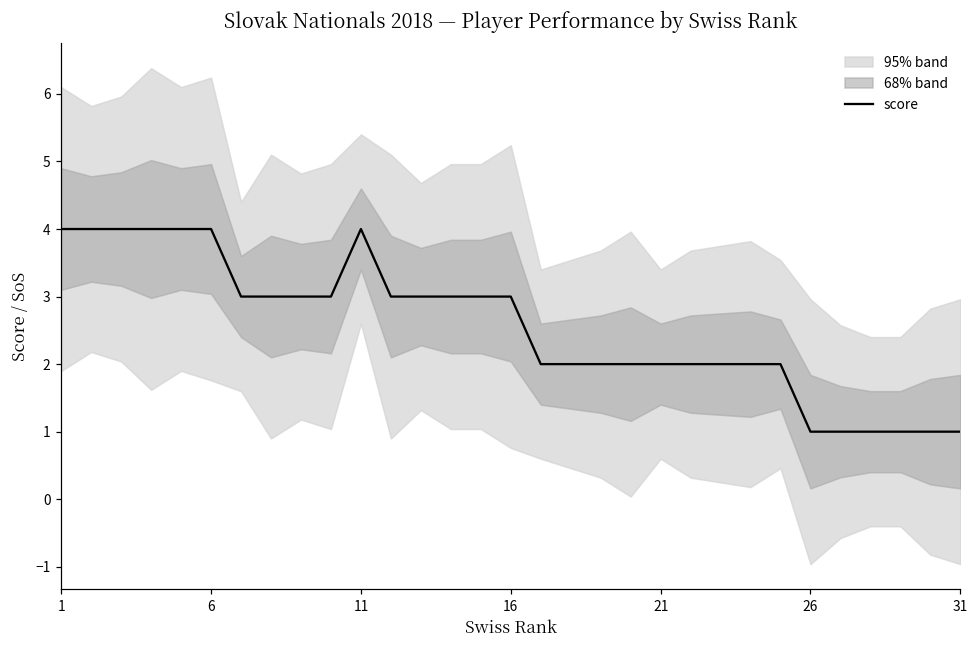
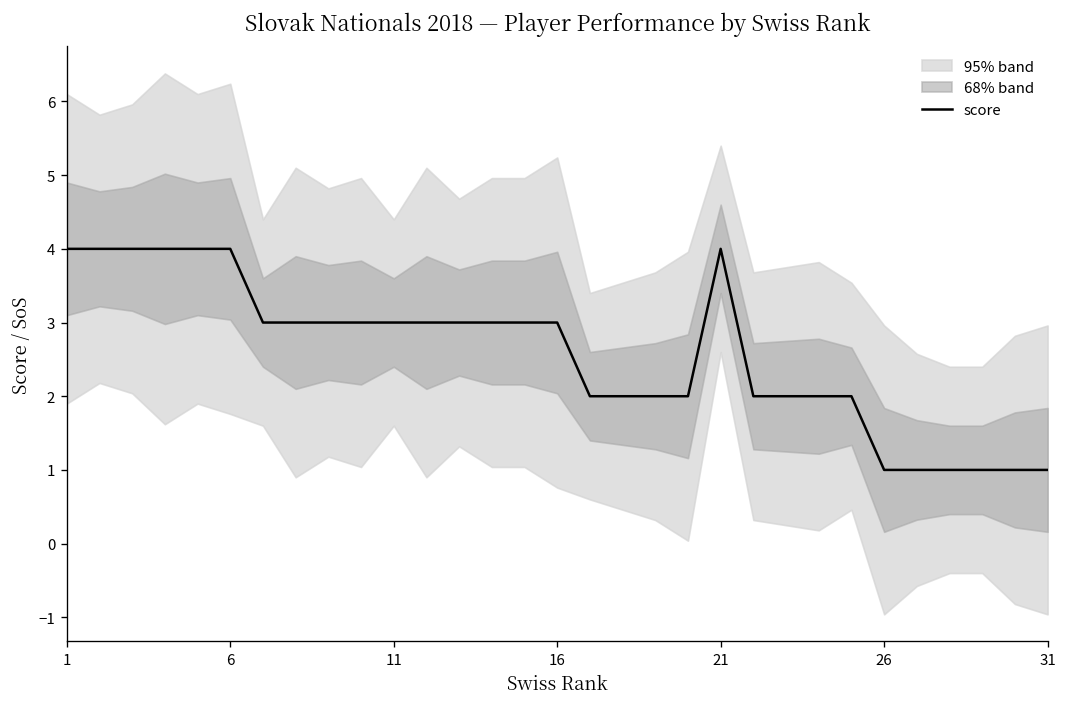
score, 11: 4 -> 3
score, 21: 2 -> 4
